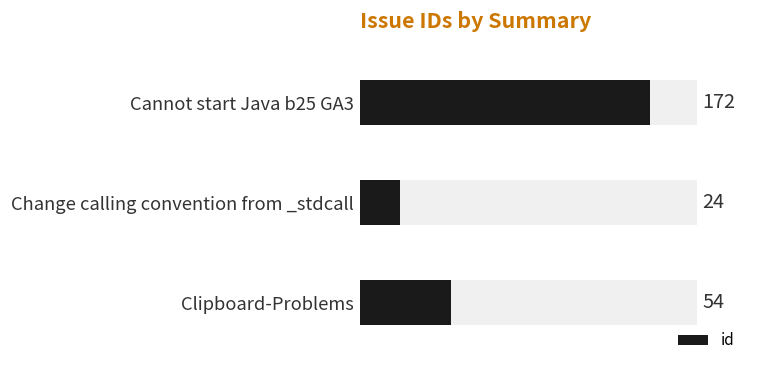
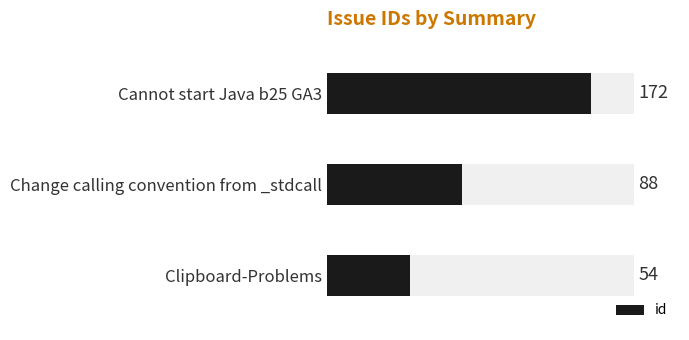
id, Change calling convention from _stdcall: 24 -> 88
